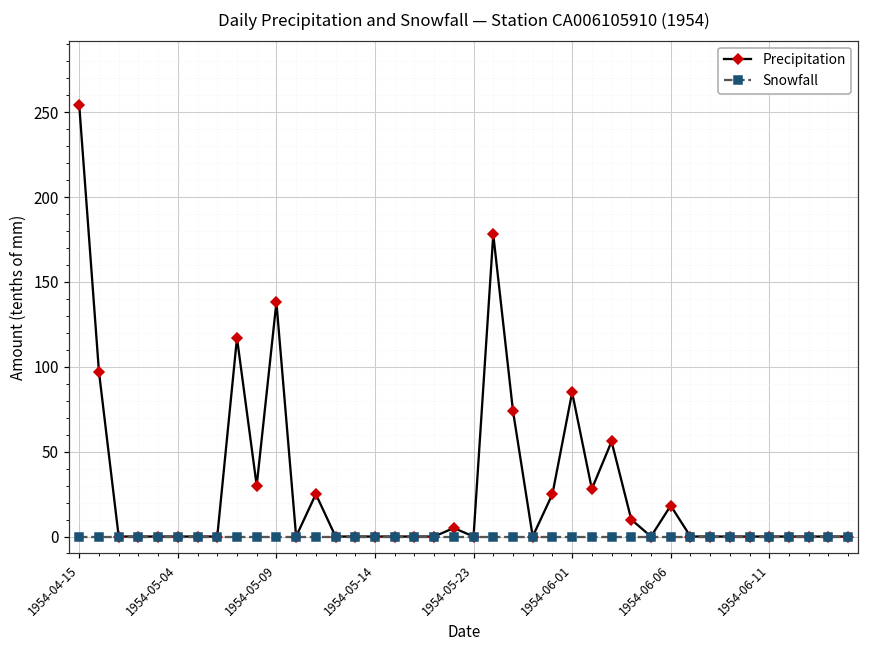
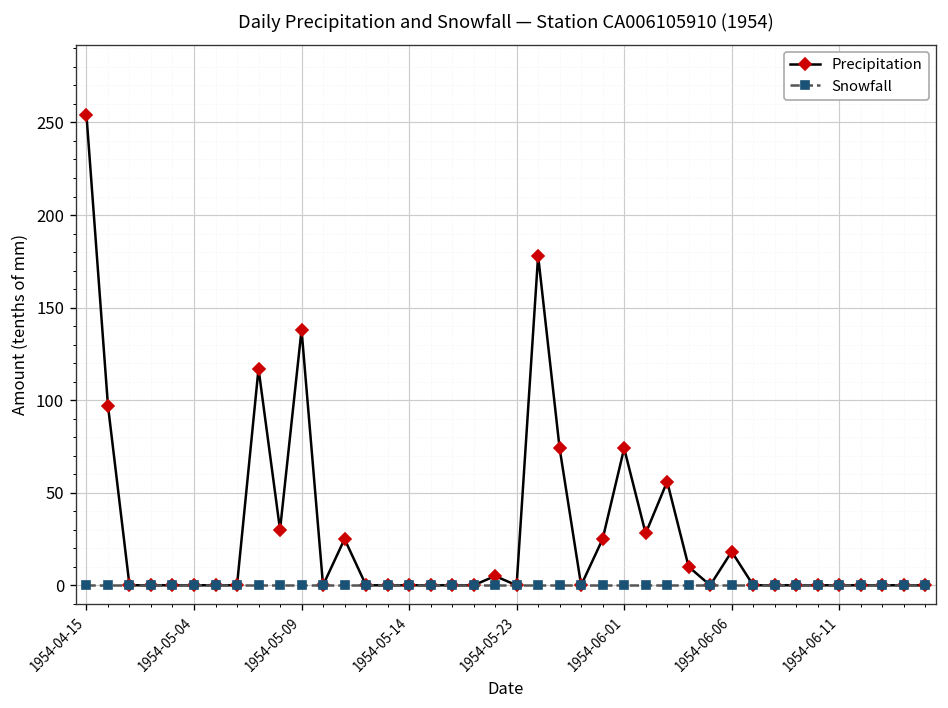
Precipitation, 1954-06-01: 85 -> 74
